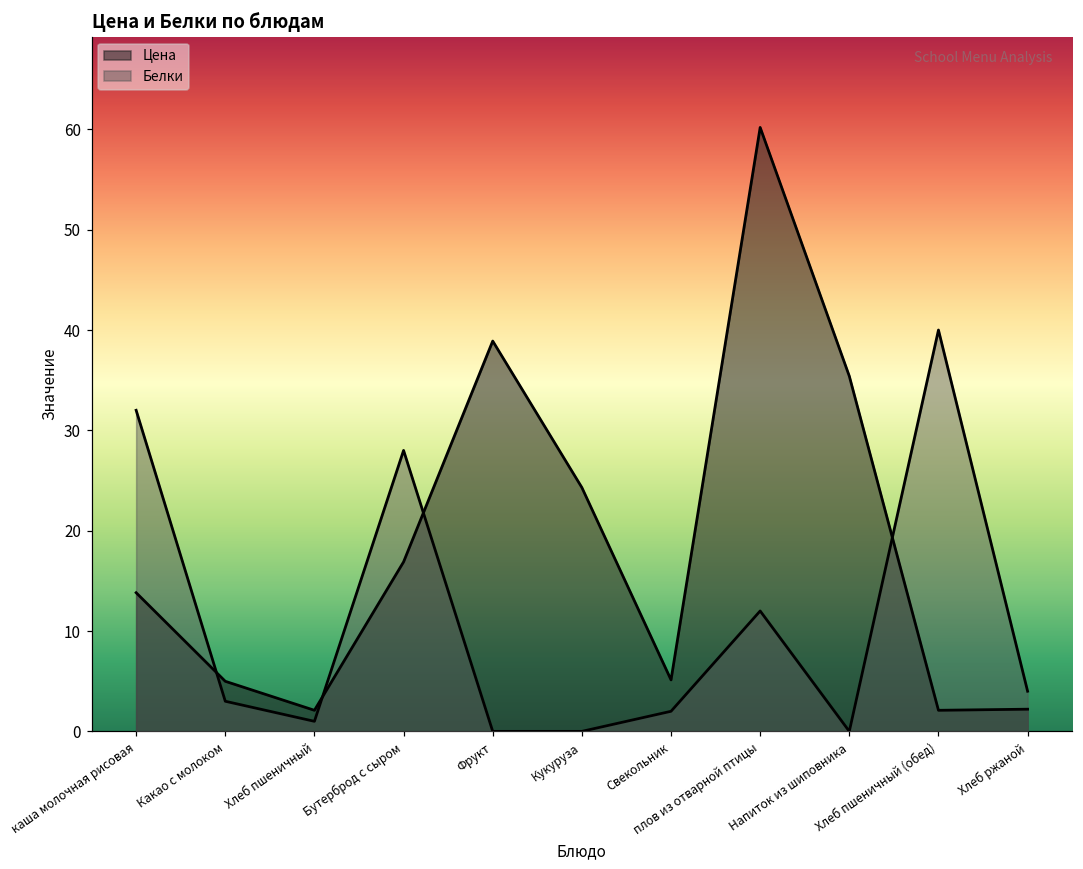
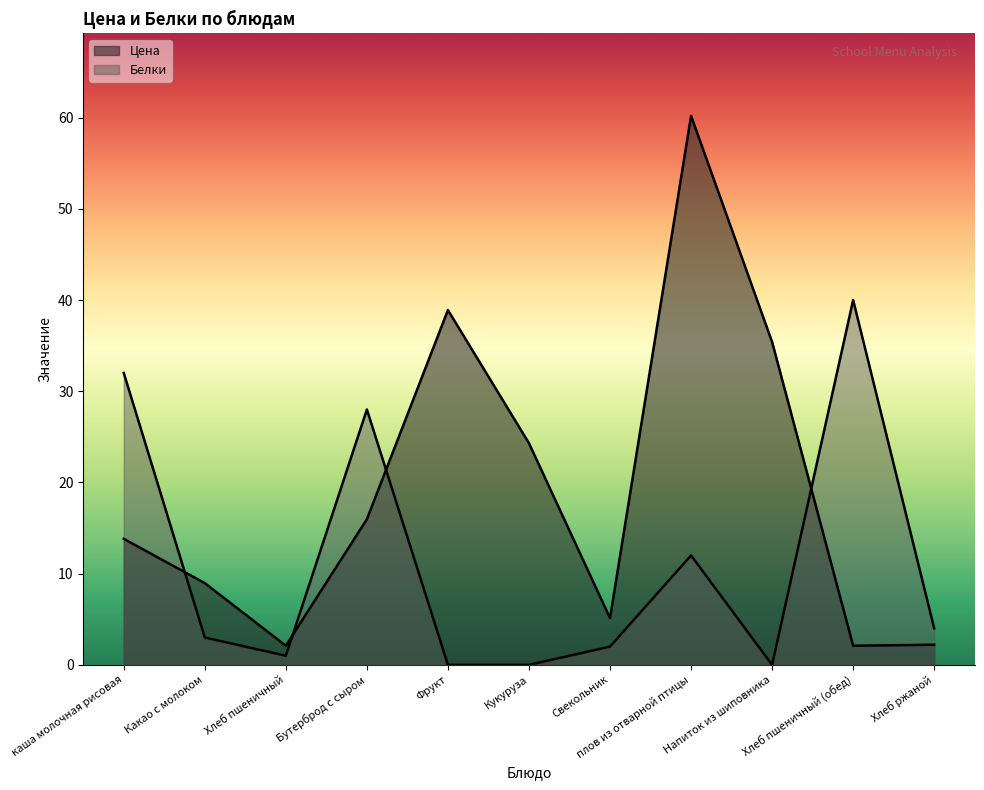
Цена, Какао с молоком: 5 -> 9
Цена, Бутерброд с сыром: 17 -> 16
